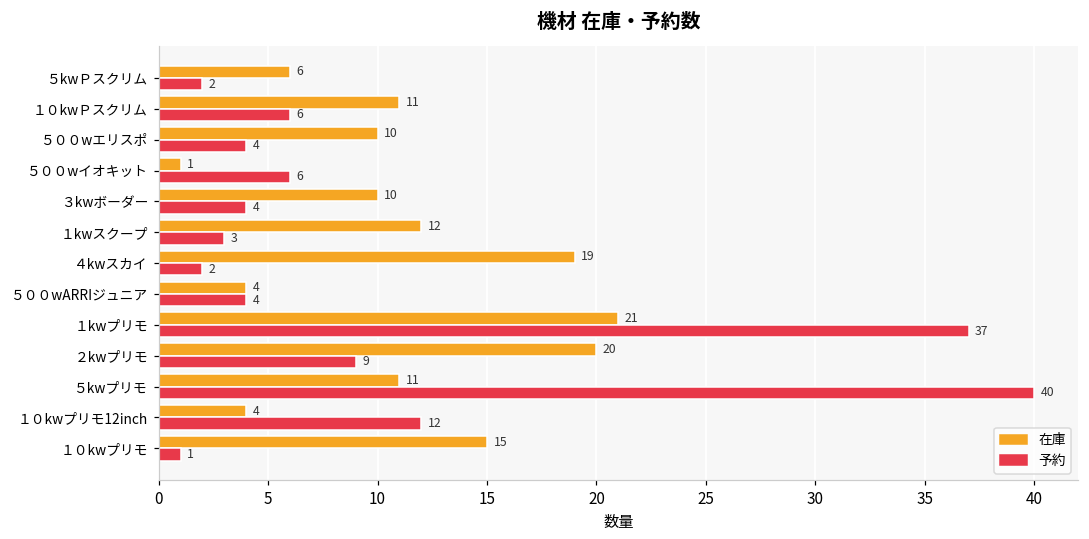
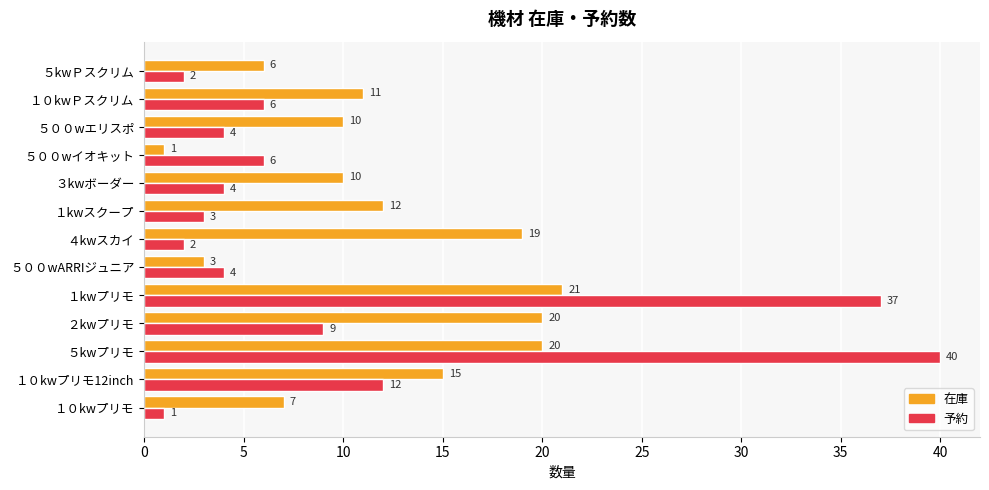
在庫, ５００wARRIジュニア: 4 -> 3
在庫, ５kwプリモ: 11 -> 20
在庫, １０kwプリモ12inch: 4 -> 15
在庫, １０kwプリモ: 15 -> 7
